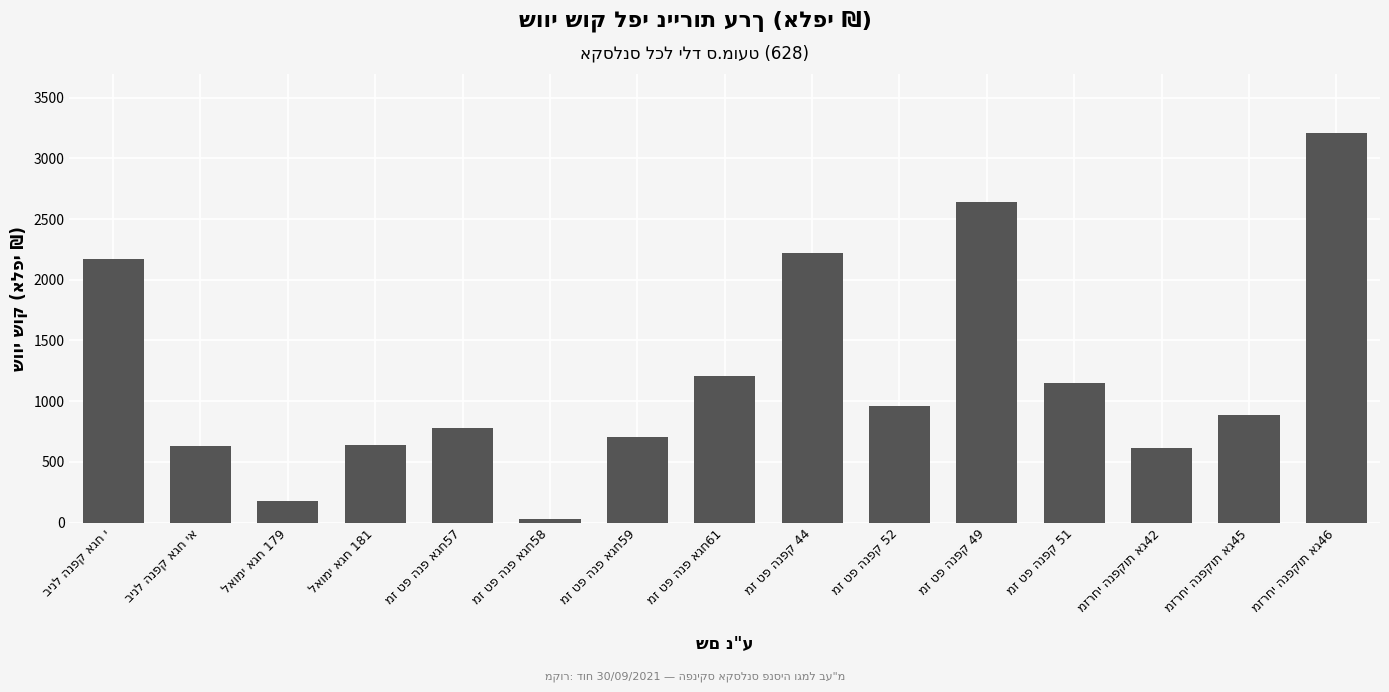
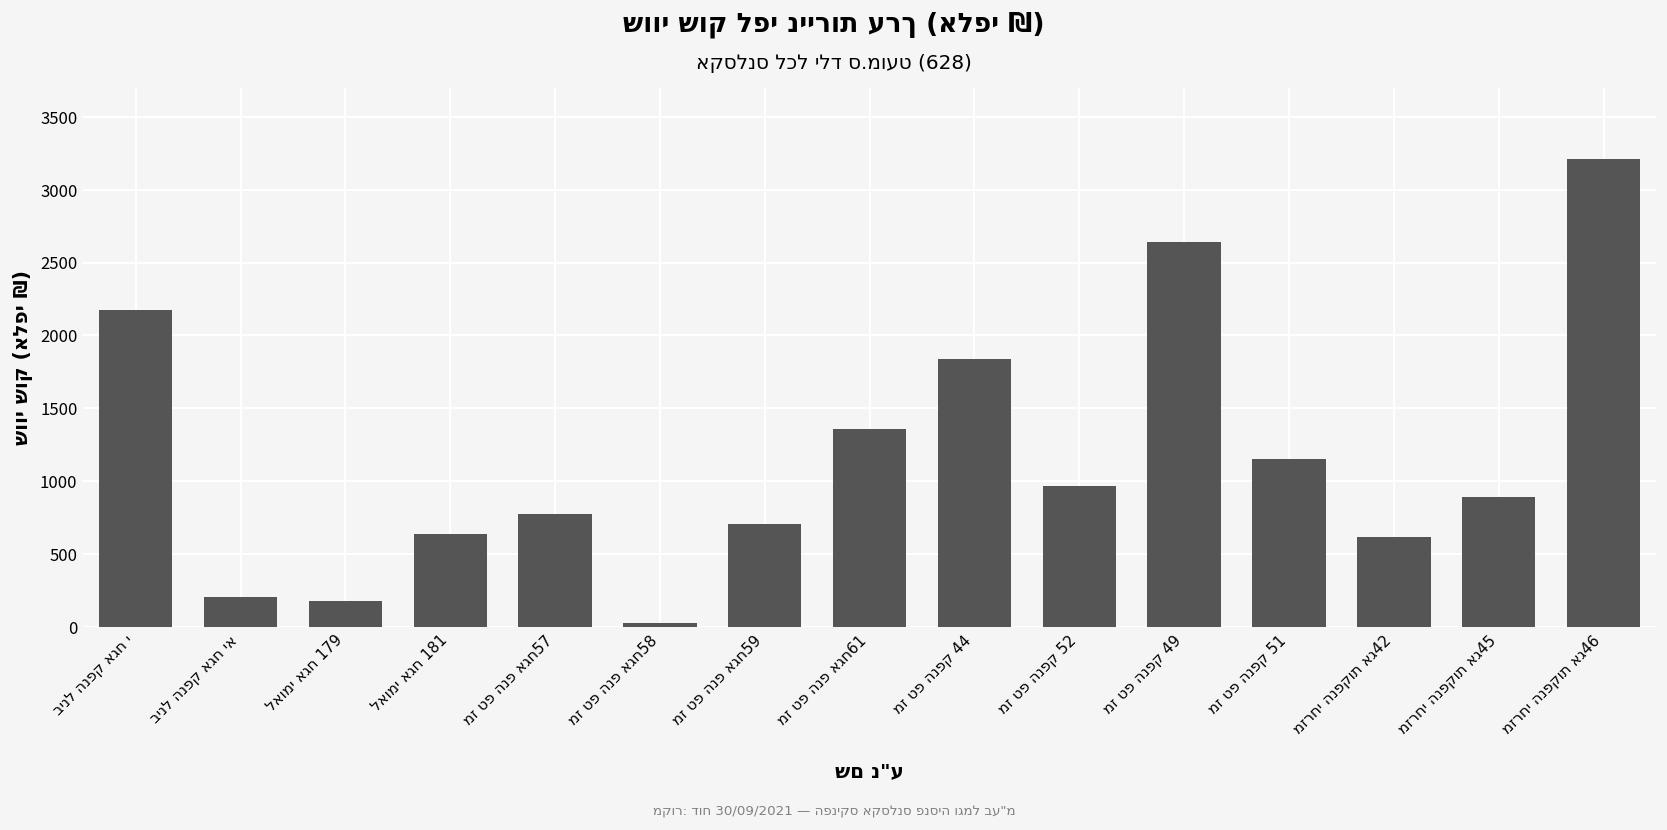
בינל הנפק אגח יא: 630 -> 200
מז טפ הנפ אגח61: 1210 -> 1360
מז טפ הנפק 44: 2220 -> 1840
